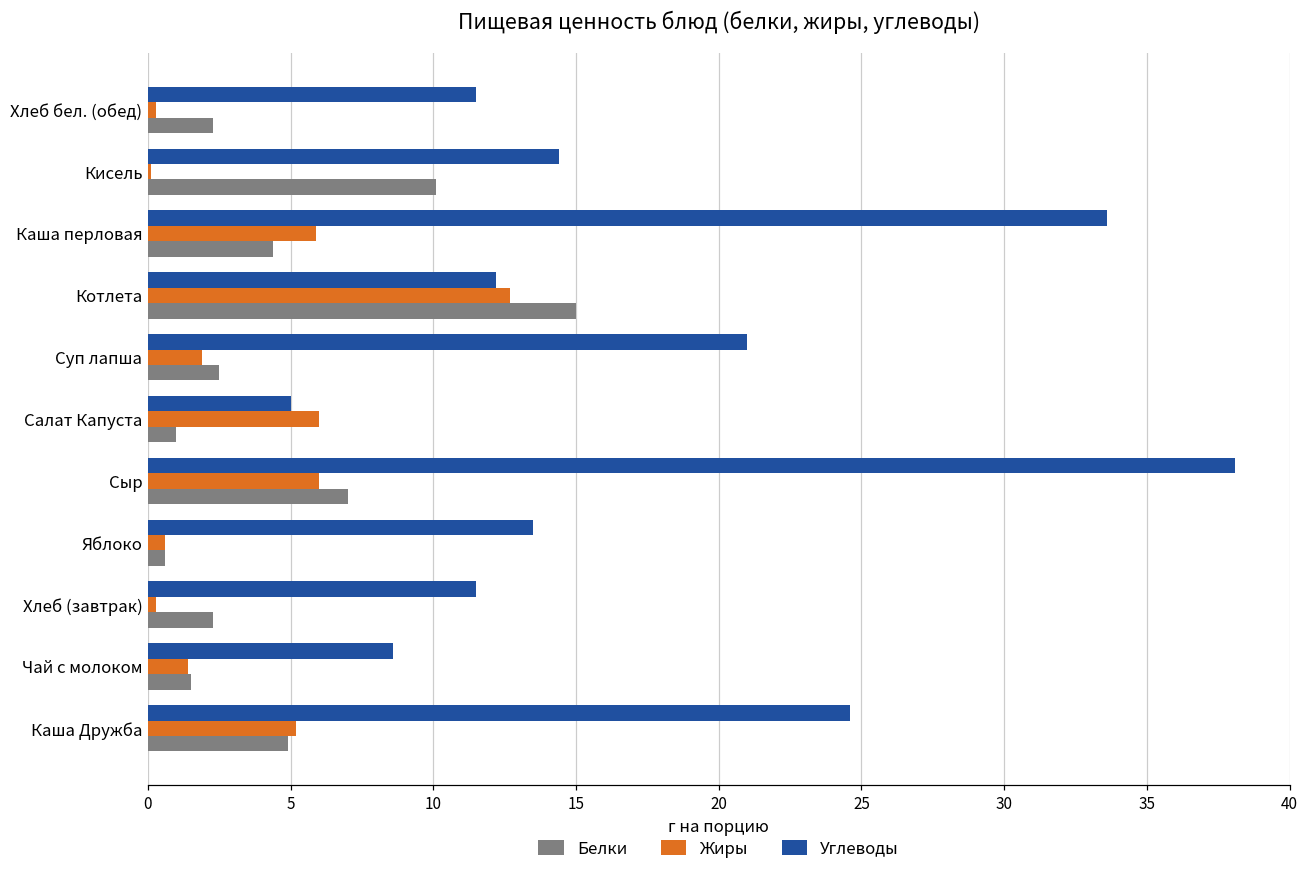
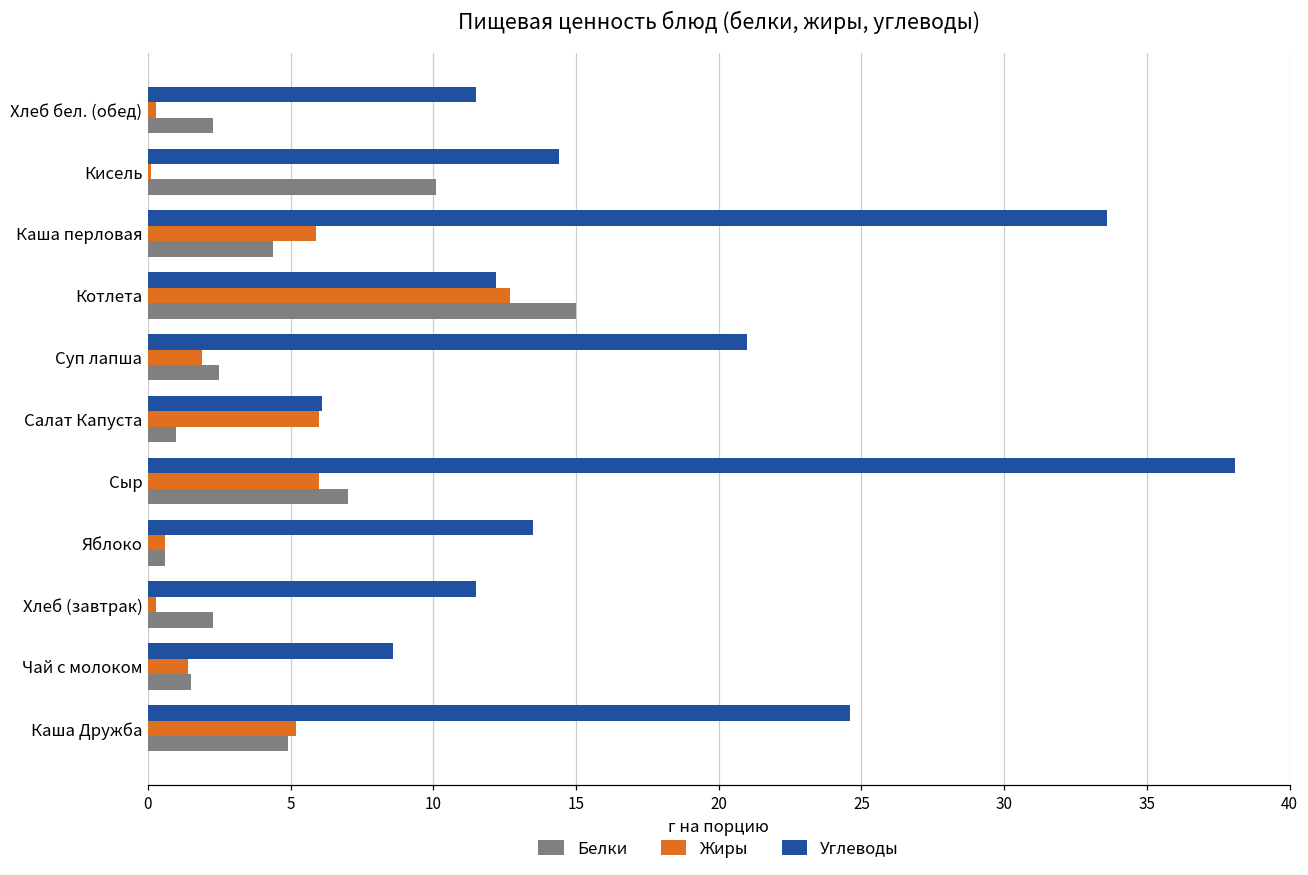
Углеводы, Салат Капуста: 5.0 -> 6.1
